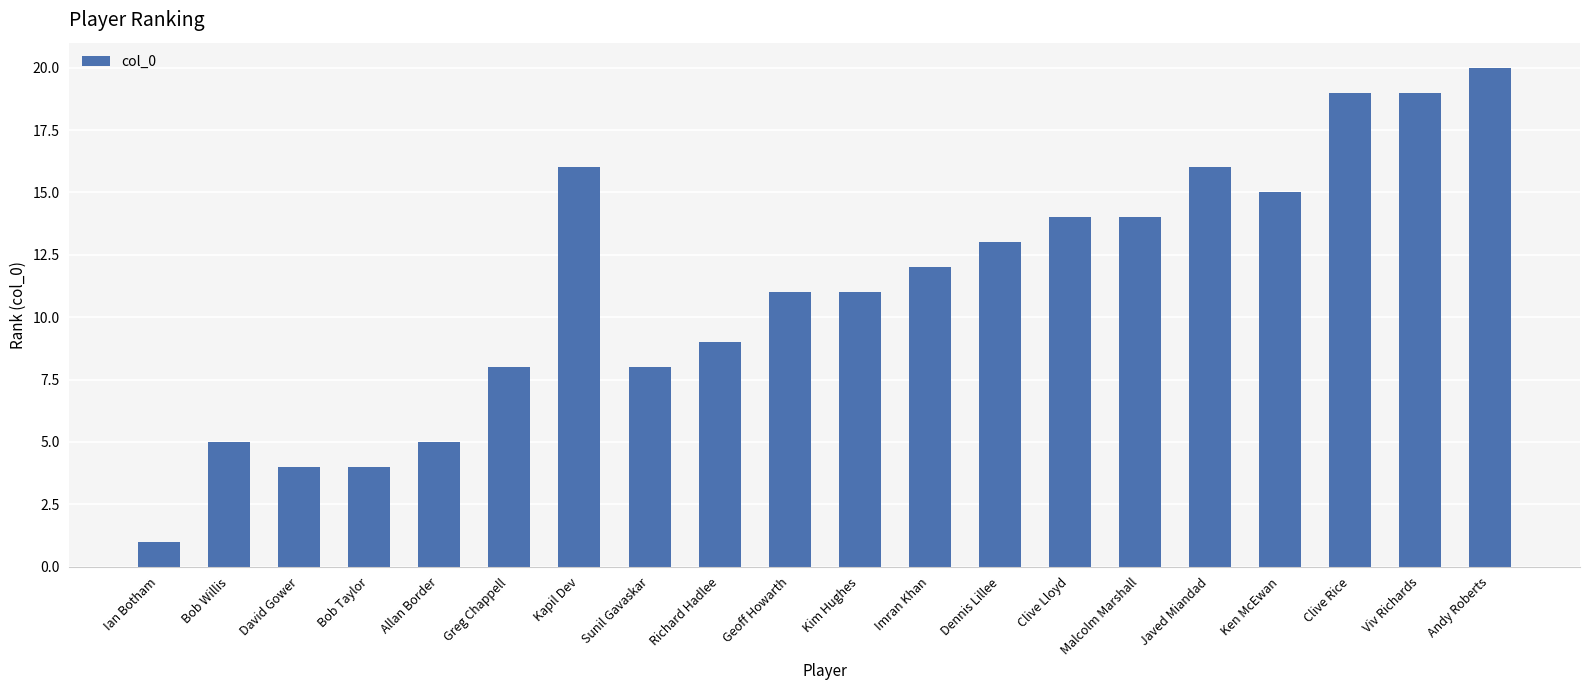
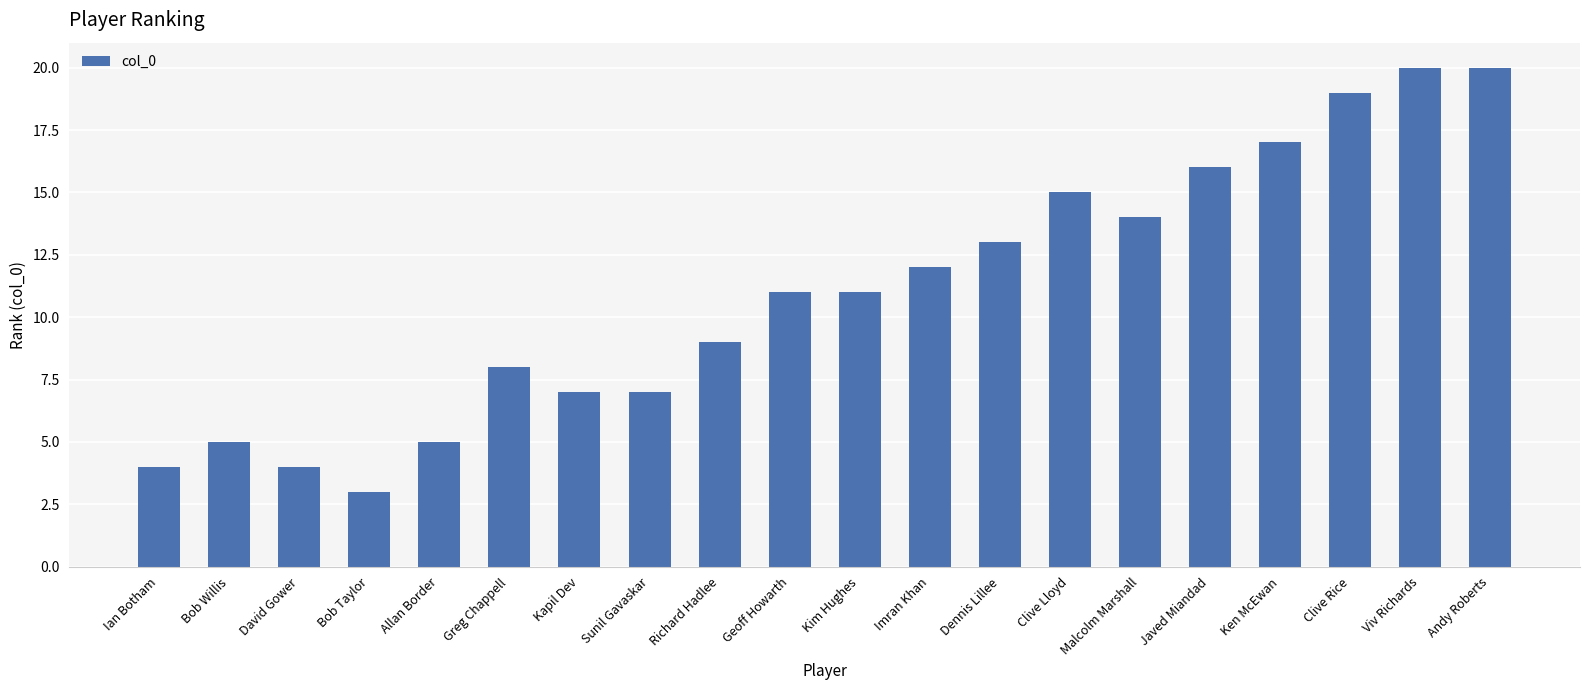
Ian Botham: 1 -> 4
Bob Taylor: 4 -> 3
Kapil Dev: 16 -> 7
Sunil Gavaskar: 8 -> 7
Clive Lloyd: 14 -> 15
Ken McEwan: 15 -> 17
Viv Richards: 19 -> 20
